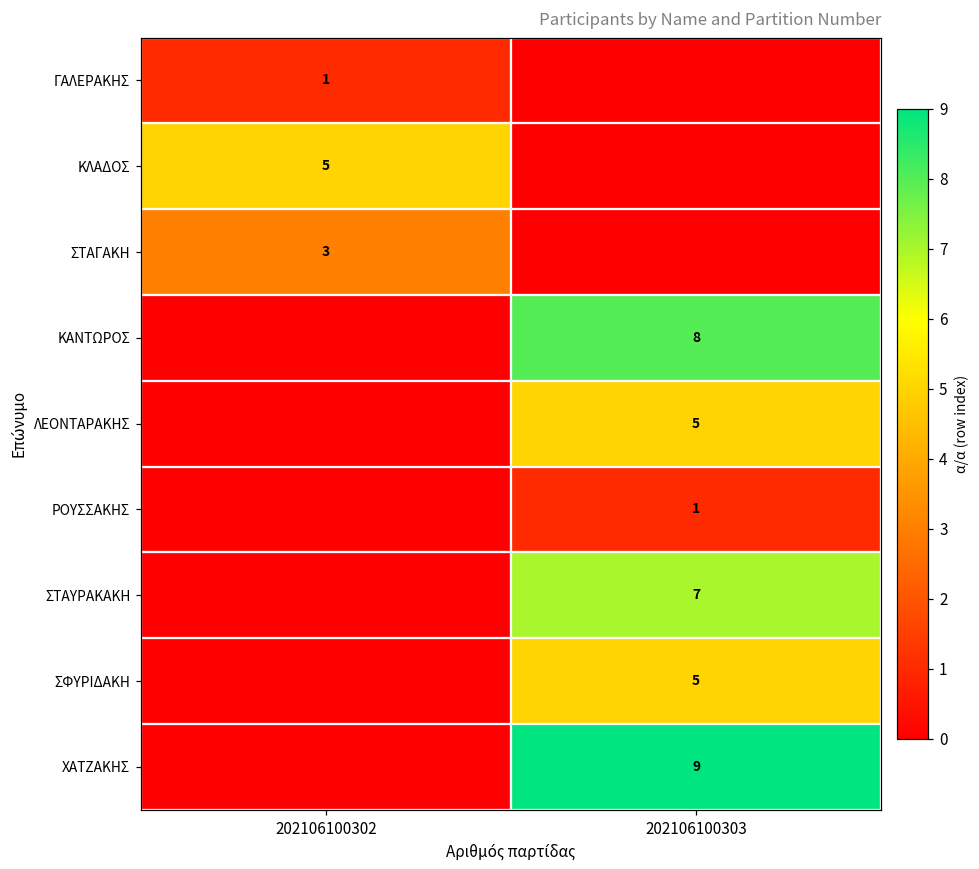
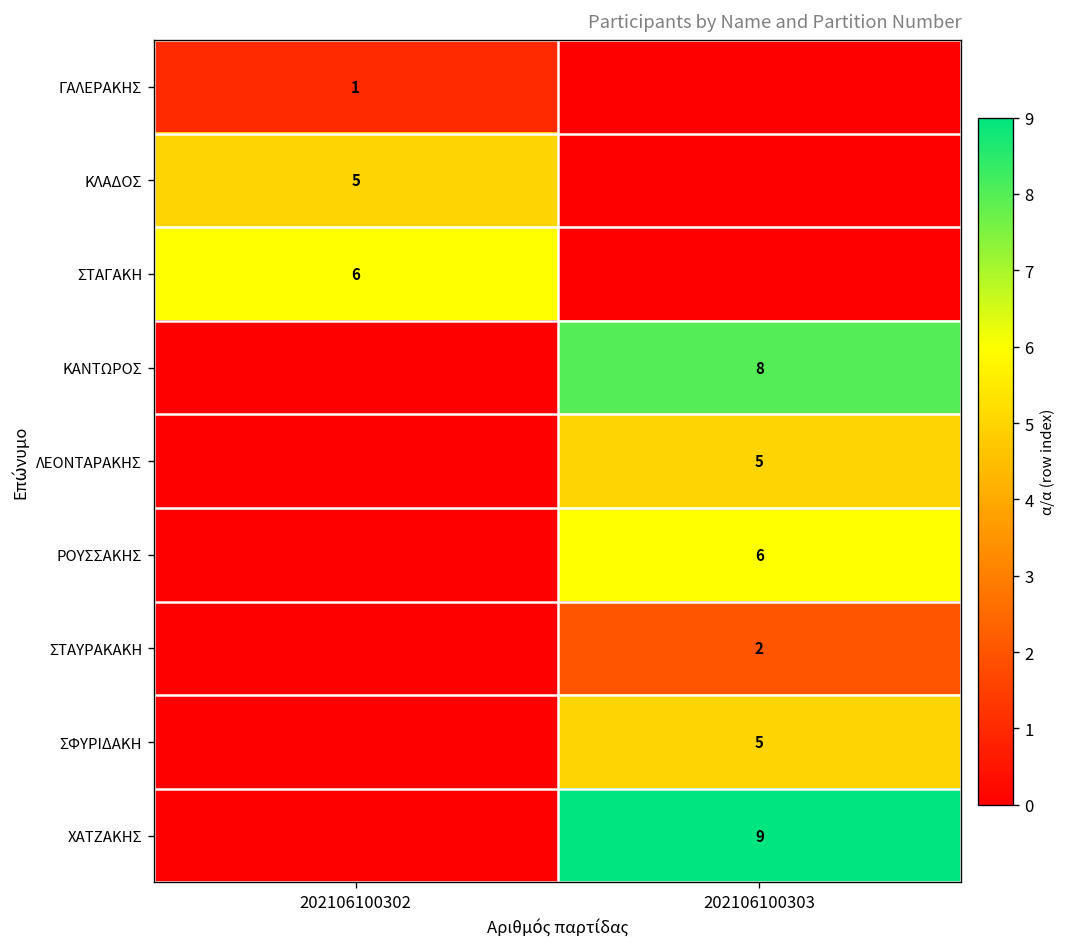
ΣΤΑΓΑΚΗ, 202106100302: 3 -> 6
ΡΟΥΣΣΑΚΗΣ, 202106100303: 1 -> 6
ΣΤΑΥΡΑΚΑΚΗ, 202106100303: 7 -> 2
